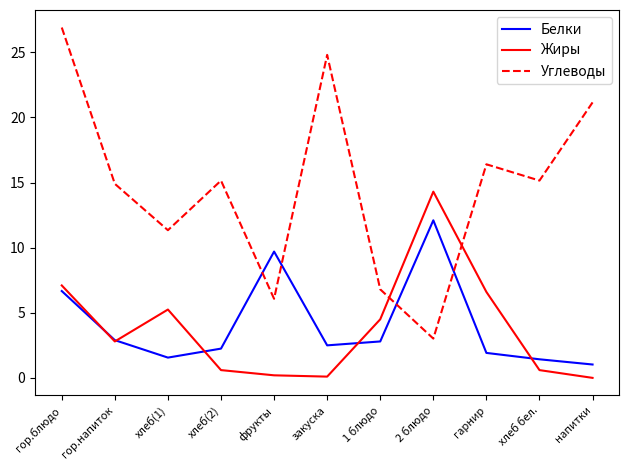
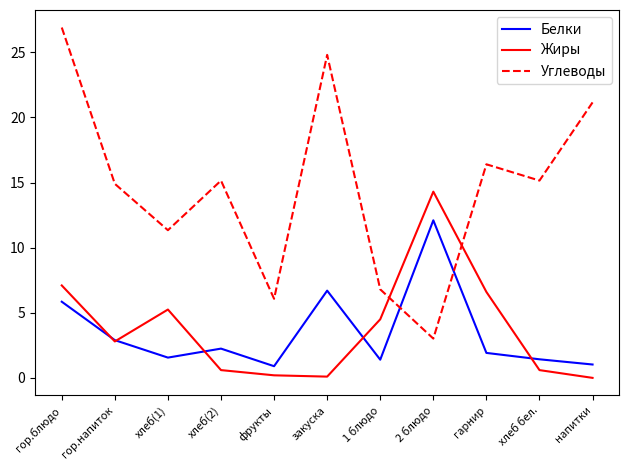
Белки, гор.блюдо: 6.7 -> 5.9
Белки, фрукты: 9.7 -> 0.9
Белки, закуска: 2.5 -> 6.7
Белки, 1 блюдо: 2.8 -> 1.4
